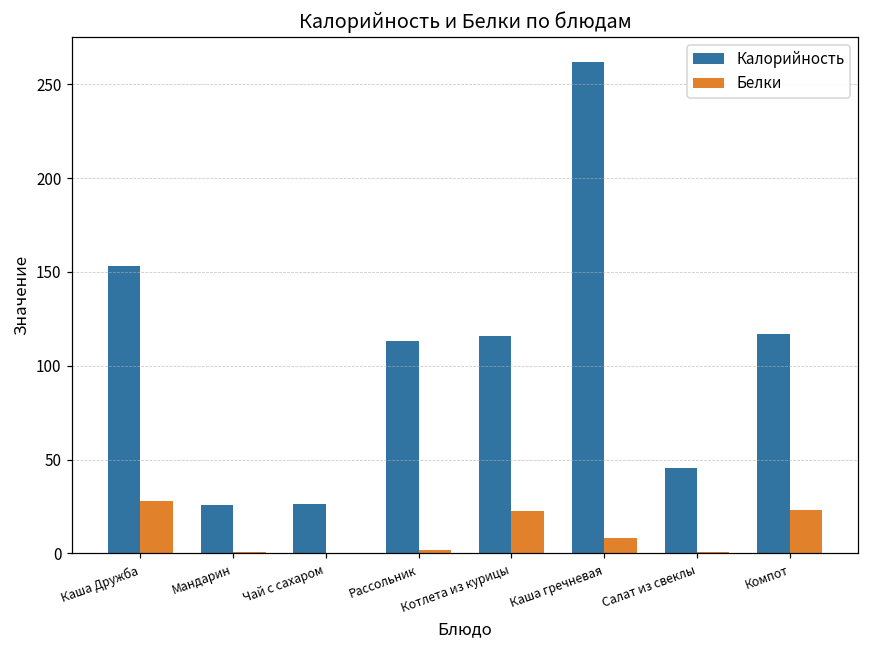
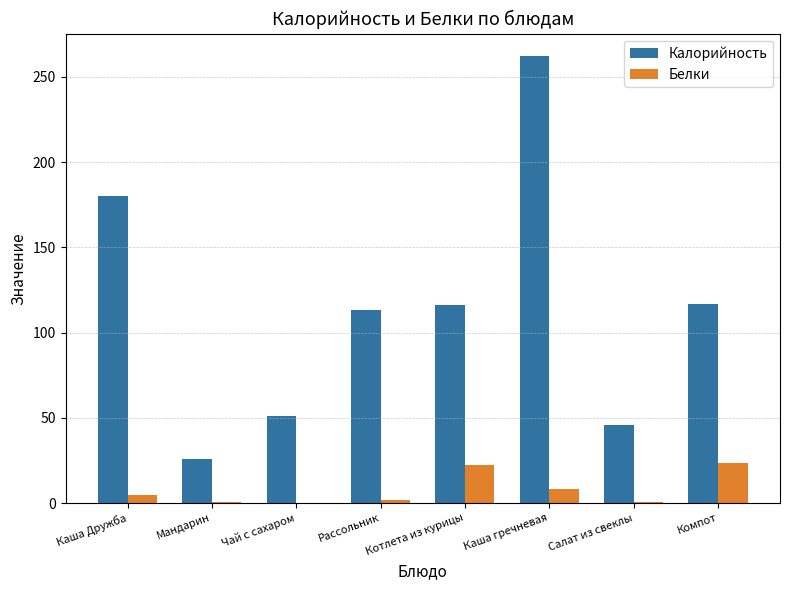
Калорийность, Каша Дружба: 153 -> 180
Белки, Каша Дружба: 28 -> 5
Калорийность, Чай с сахаром: 26 -> 51
